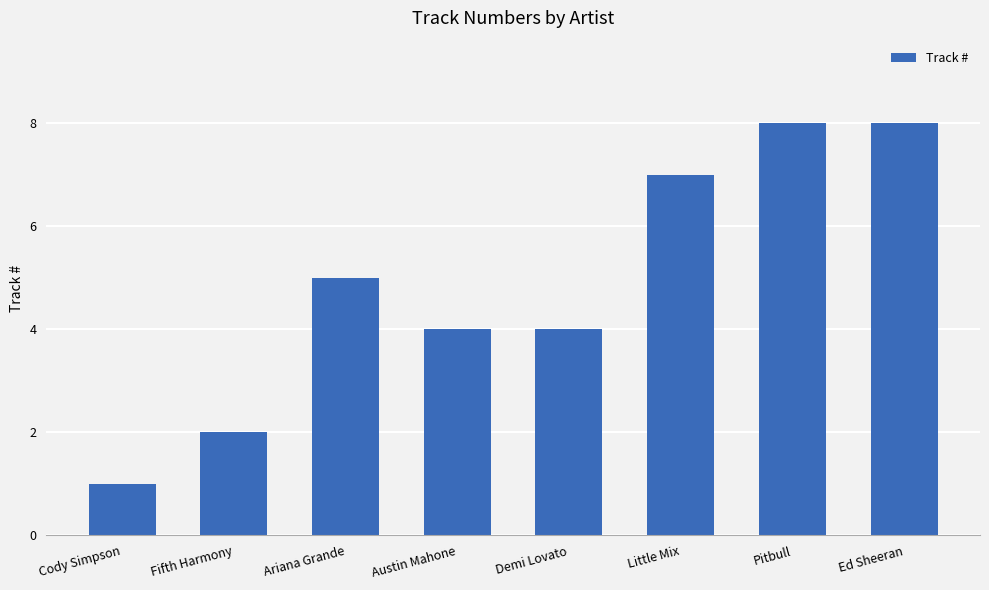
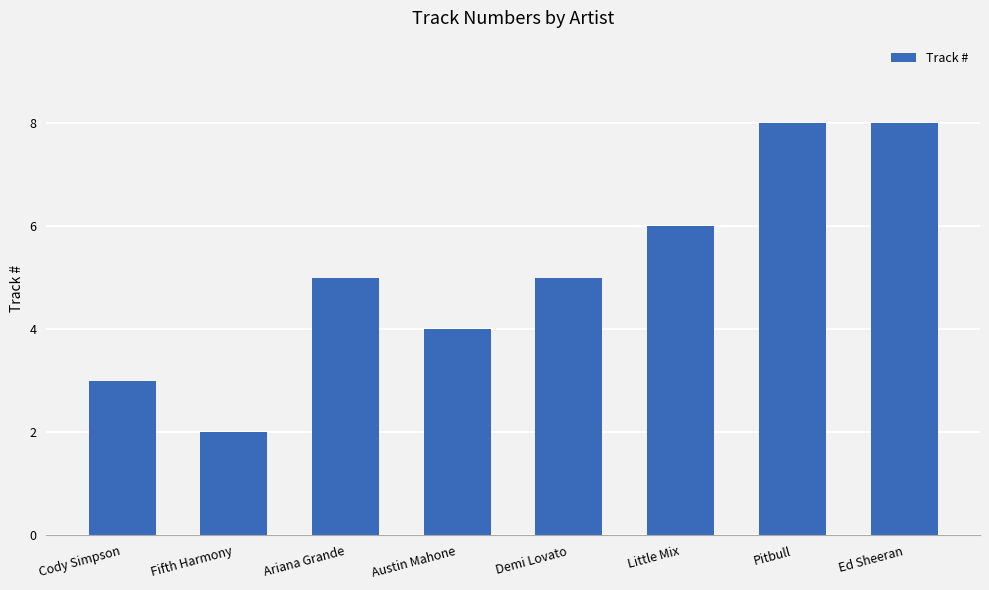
Cody Simpson: 1 -> 3
Demi Lovato: 4 -> 5
Little Mix: 7 -> 6
